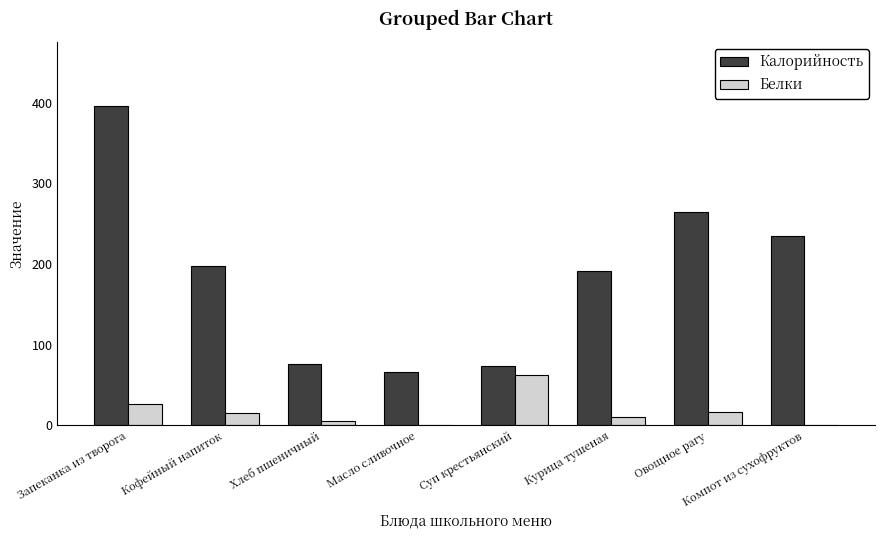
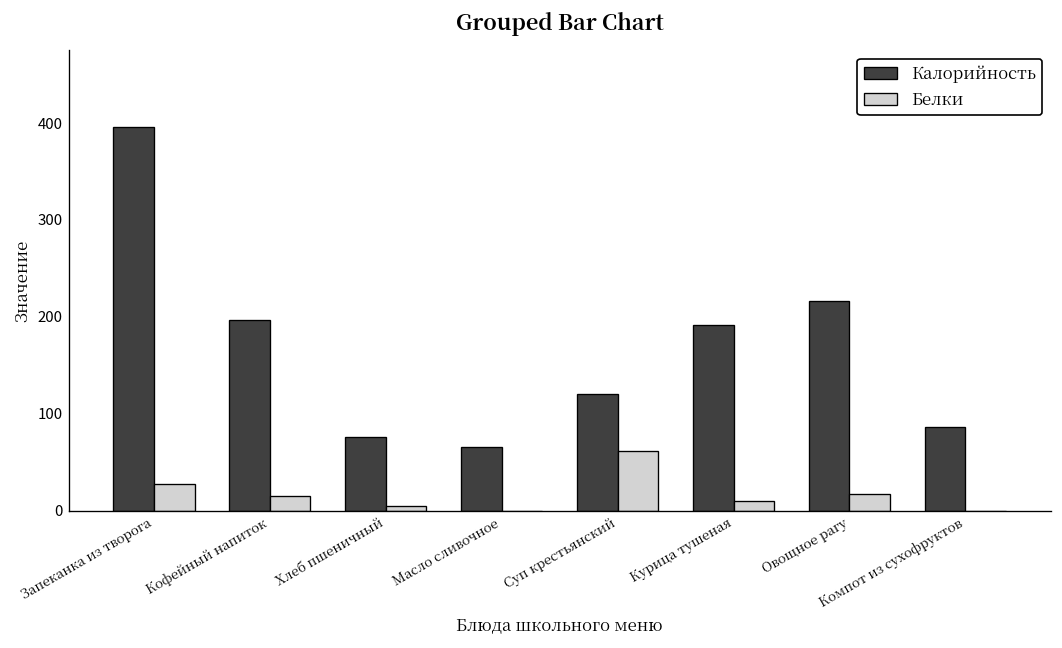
Калорийность, Суп крестьянский: 70 -> 120
Калорийность, Овощное рагу: 270 -> 220
Калорийность, Компот из сухофруктов: 240 -> 90
